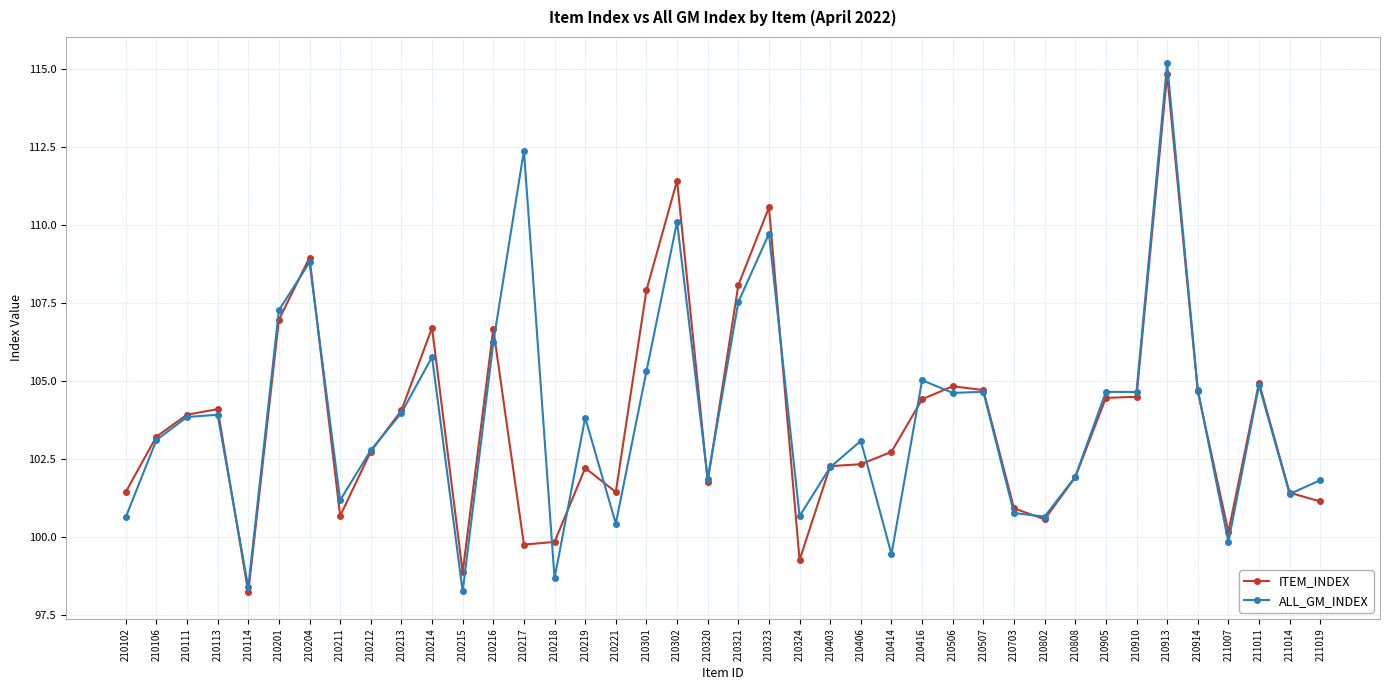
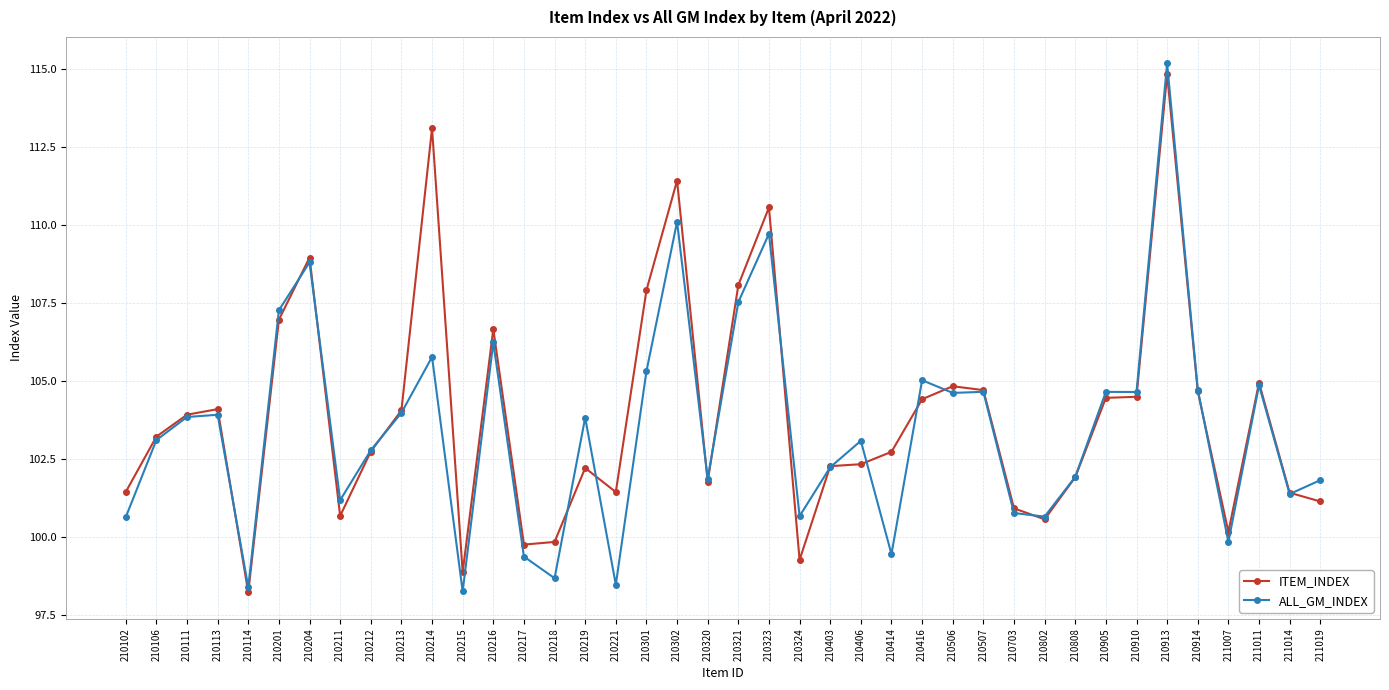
ITEM_INDEX, 210214: 106.7 -> 113.1
ALL_GM_INDEX, 210217: 112.4 -> 99.4
ALL_GM_INDEX, 210221: 100.4 -> 98.5
